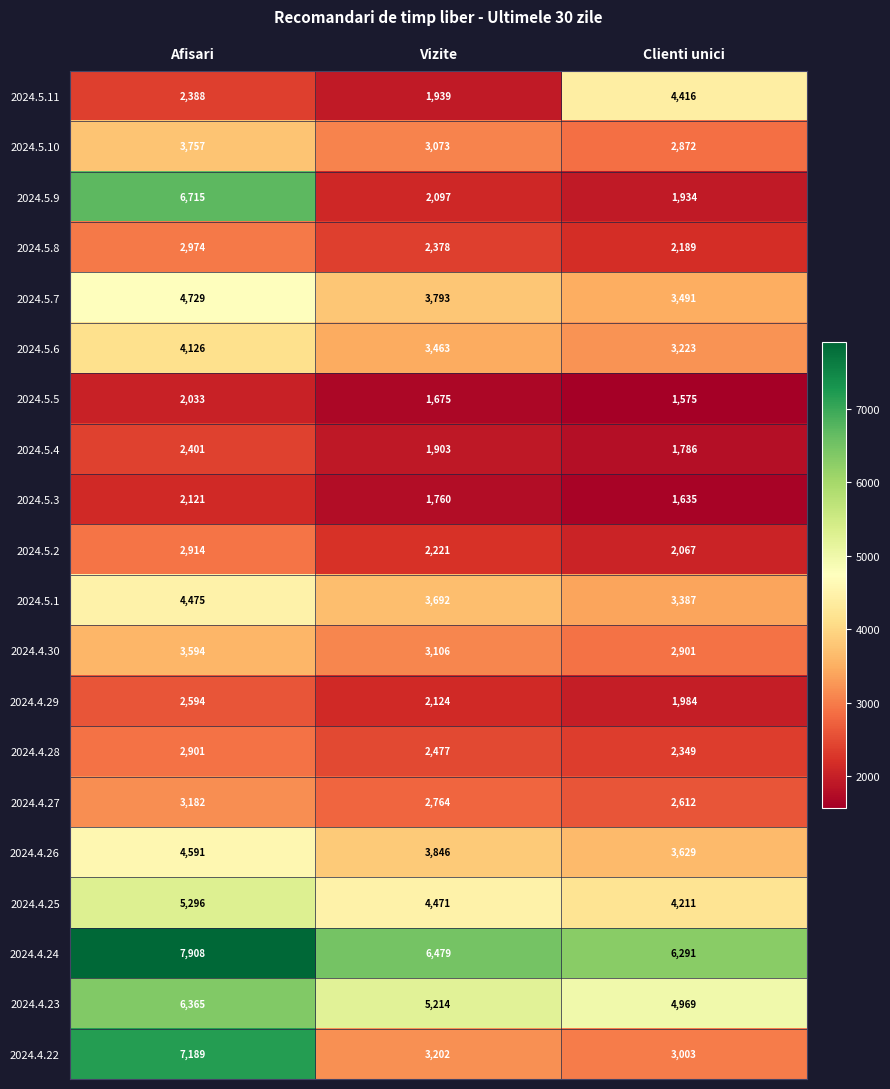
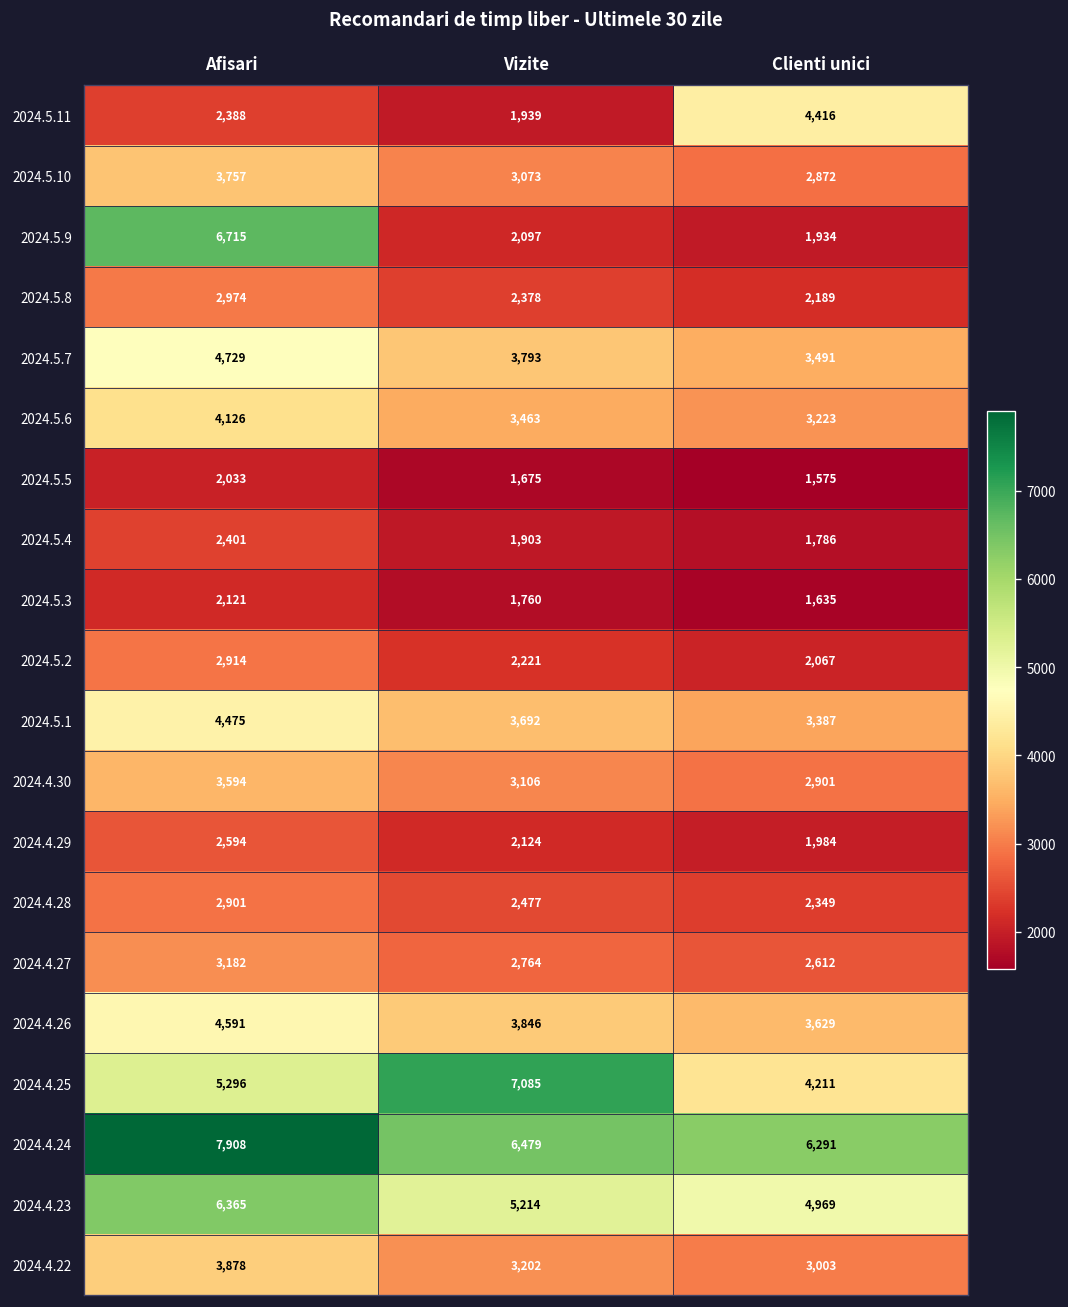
2024.4.25, Vizite: 4,471 -> 7,085
2024.4.22, Afisari: 7,189 -> 3,878
